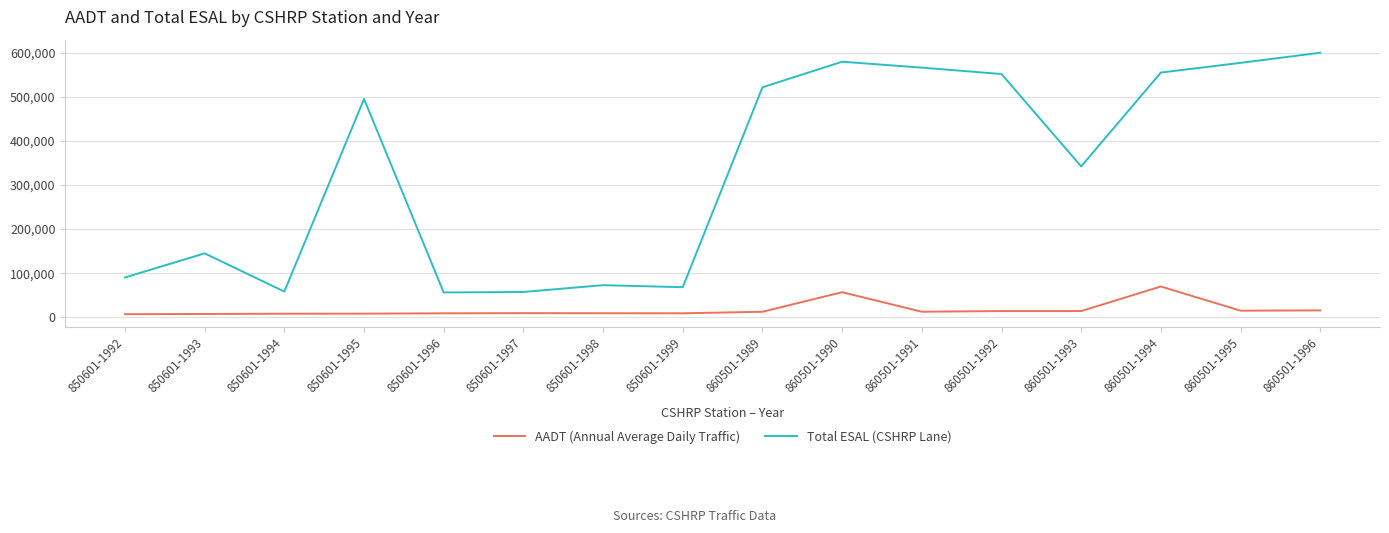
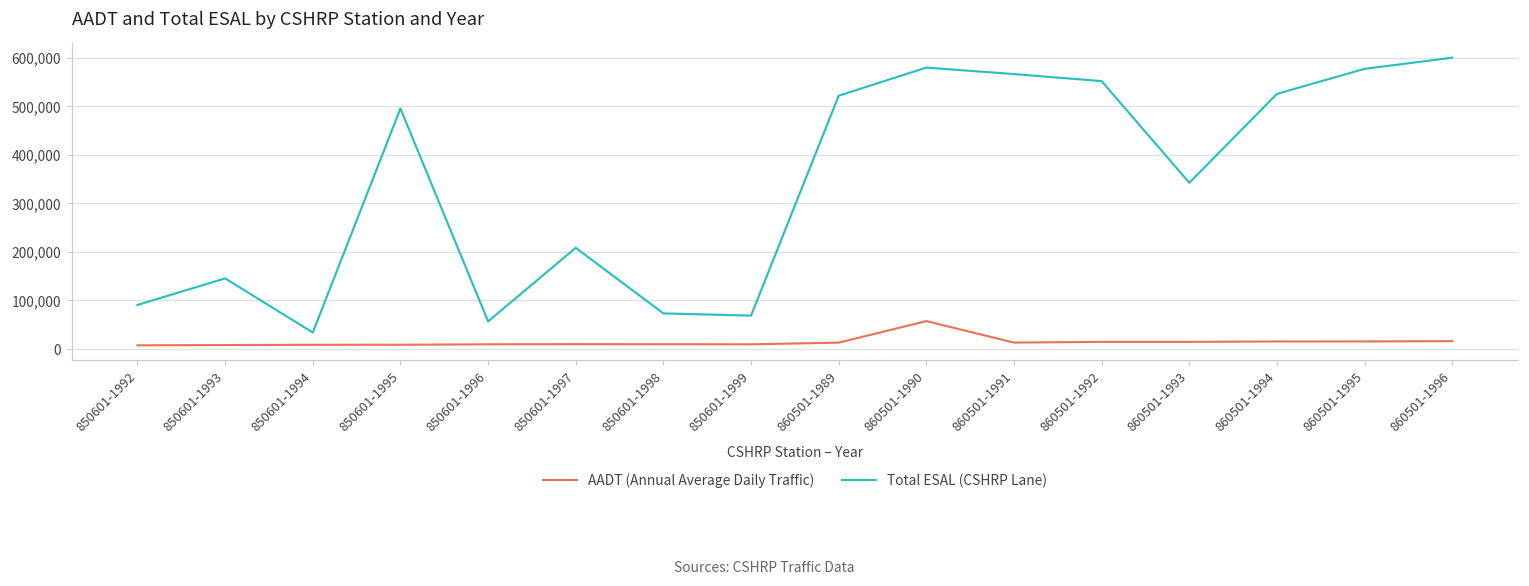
Total ESAL (CSHRP Lane), 850601-1994: 60,000 -> 30,000
Total ESAL (CSHRP Lane), 850601-1997: 60,000 -> 210,000
AADT (Annual Average Daily Traffic), 860501-1994: 70,000 -> 20,000
Total ESAL (CSHRP Lane), 860501-1994: 550,000 -> 530,000
